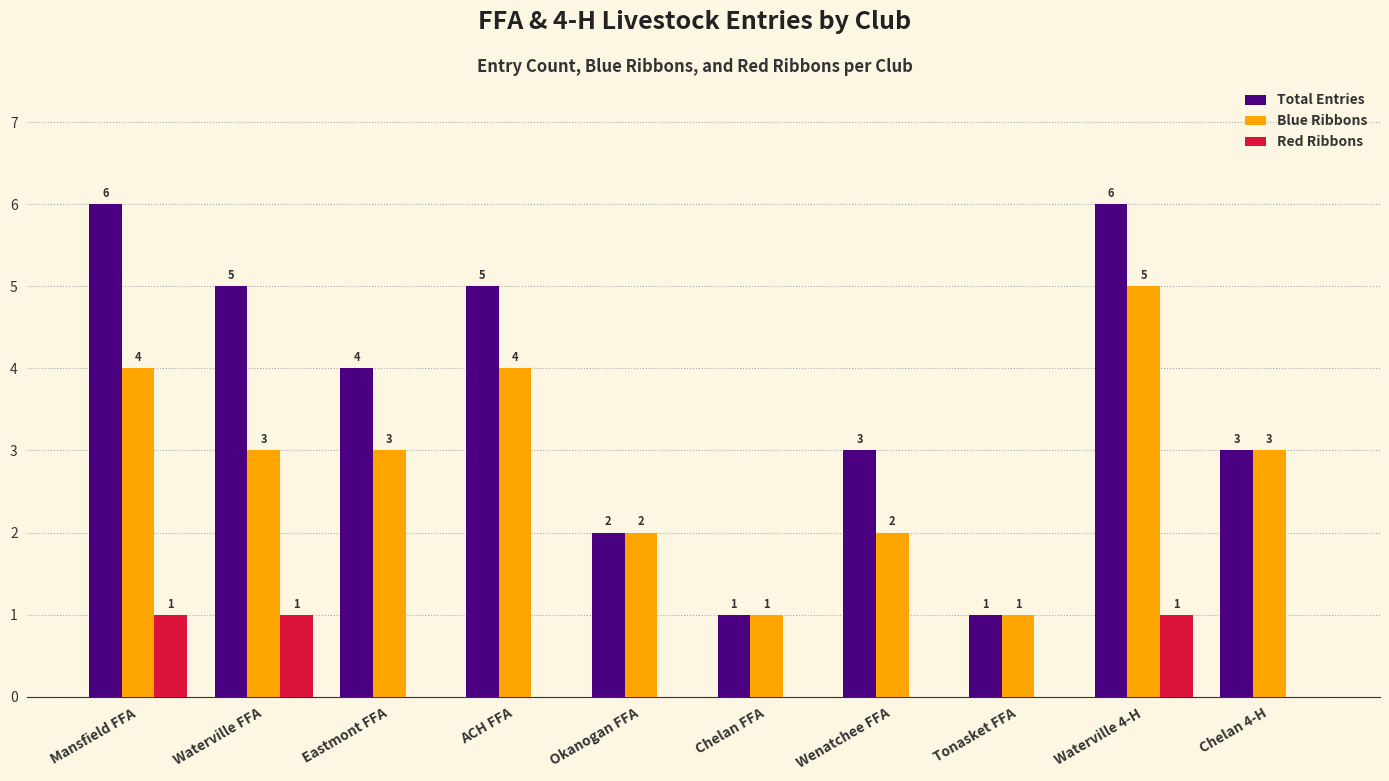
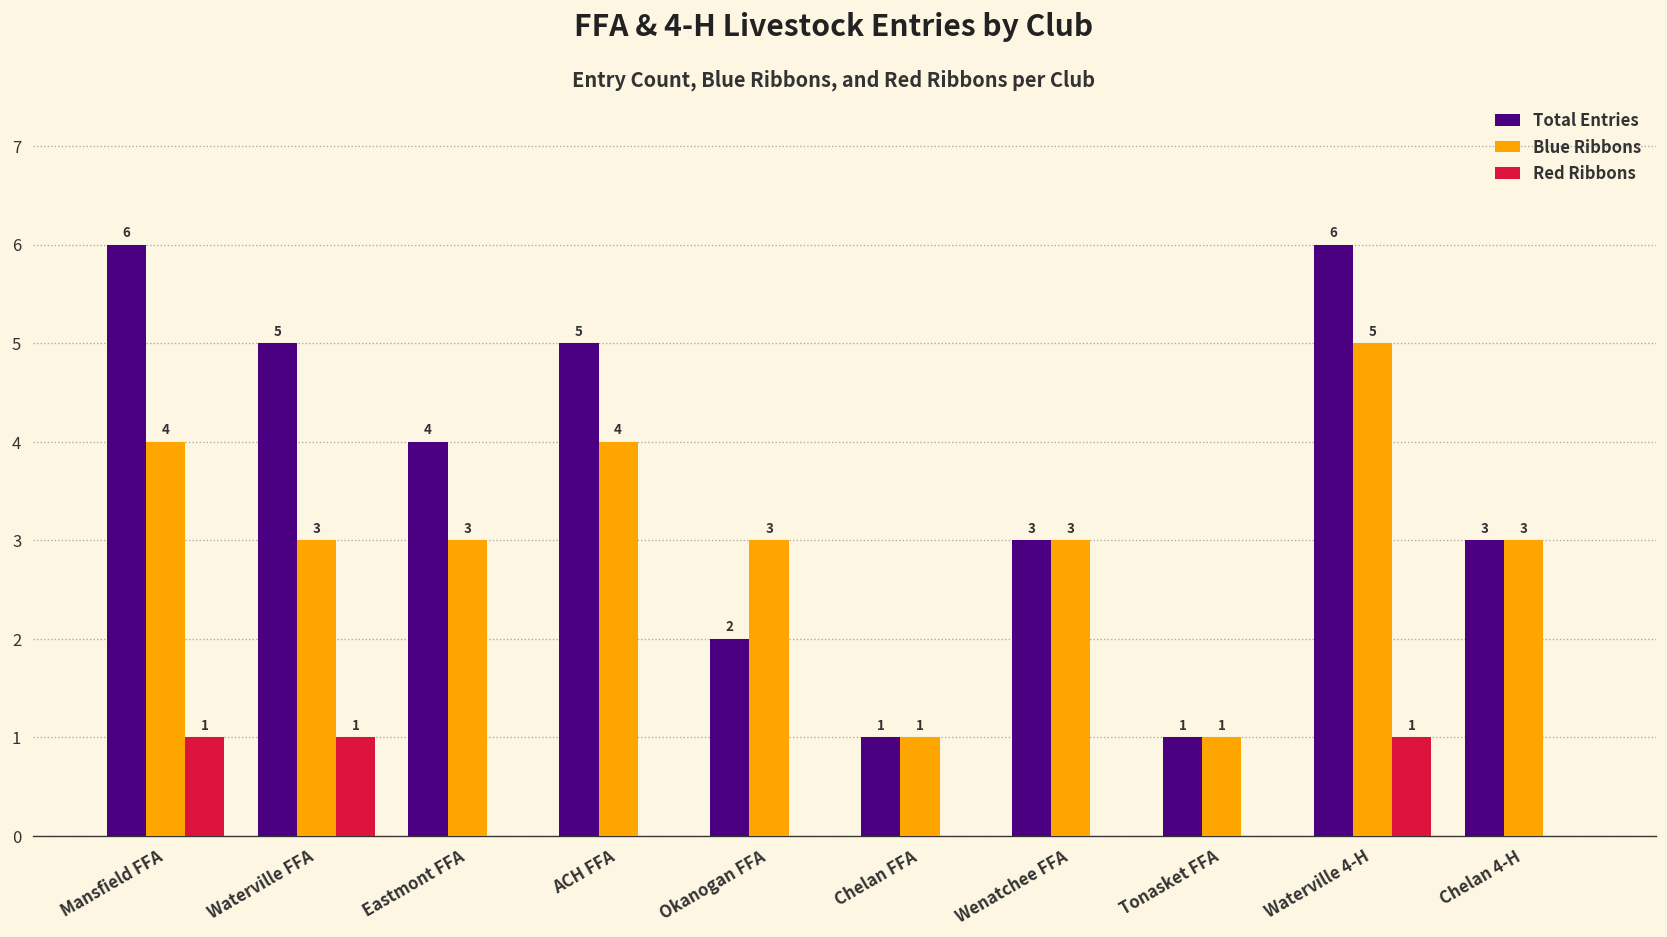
Blue Ribbons, Okanogan FFA: 2 -> 3
Blue Ribbons, Wenatchee FFA: 2 -> 3
